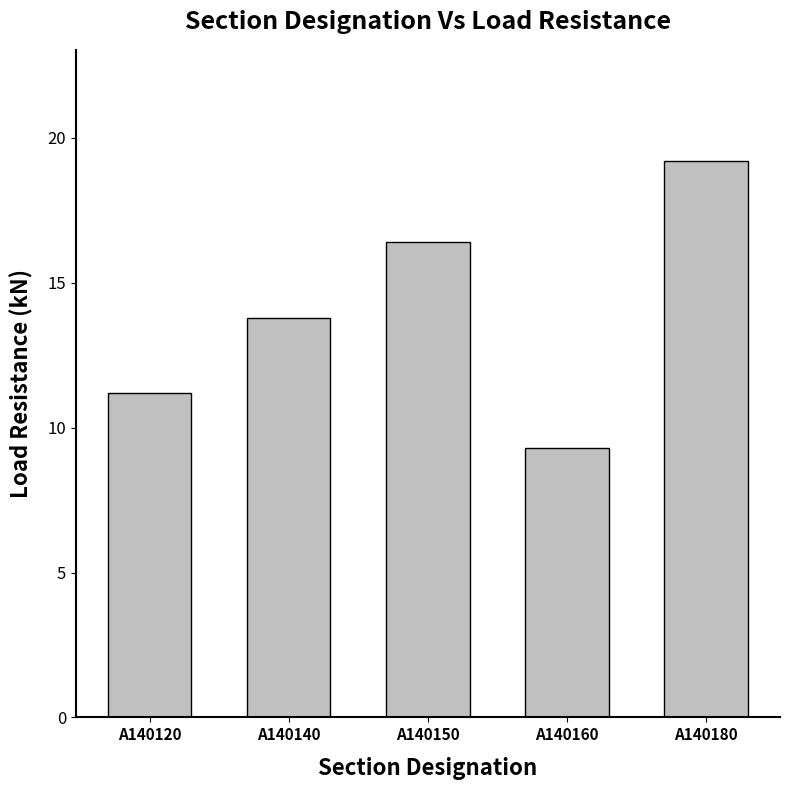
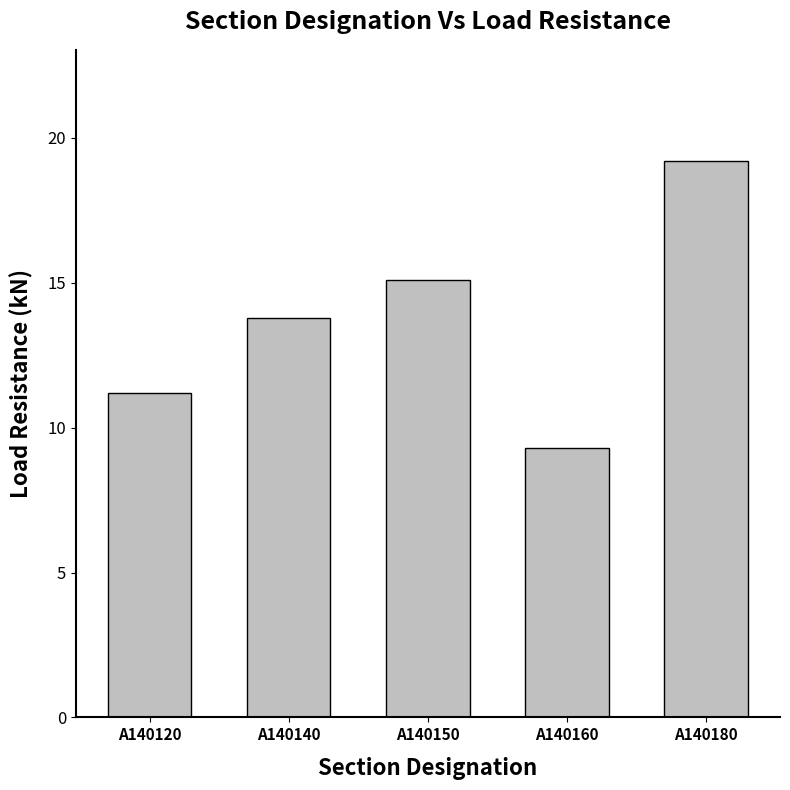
A140150: 16.4 -> 15.1
